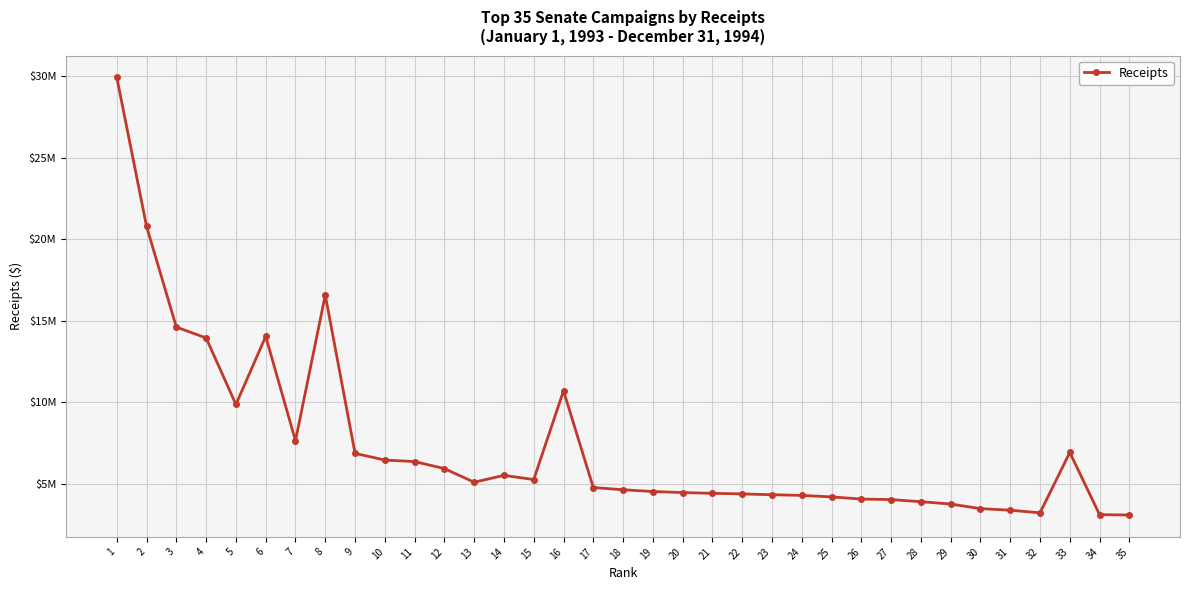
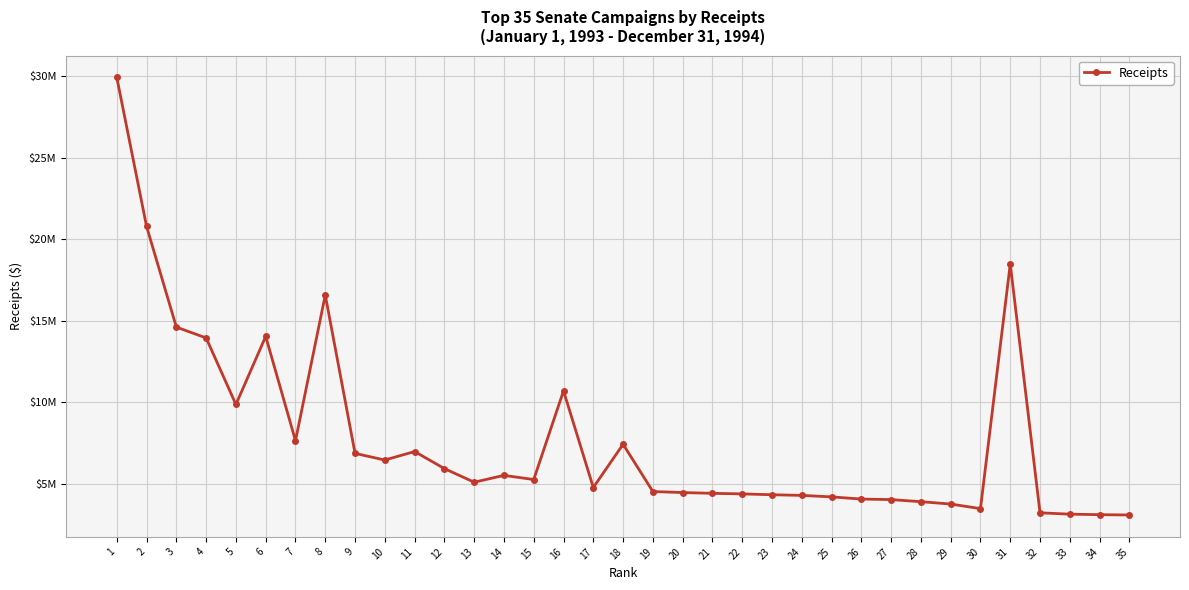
11: $6300000 -> $7000000
18: $4600000 -> $7400000
31: $3400000 -> $18500000
33: $6900000 -> $3100000
